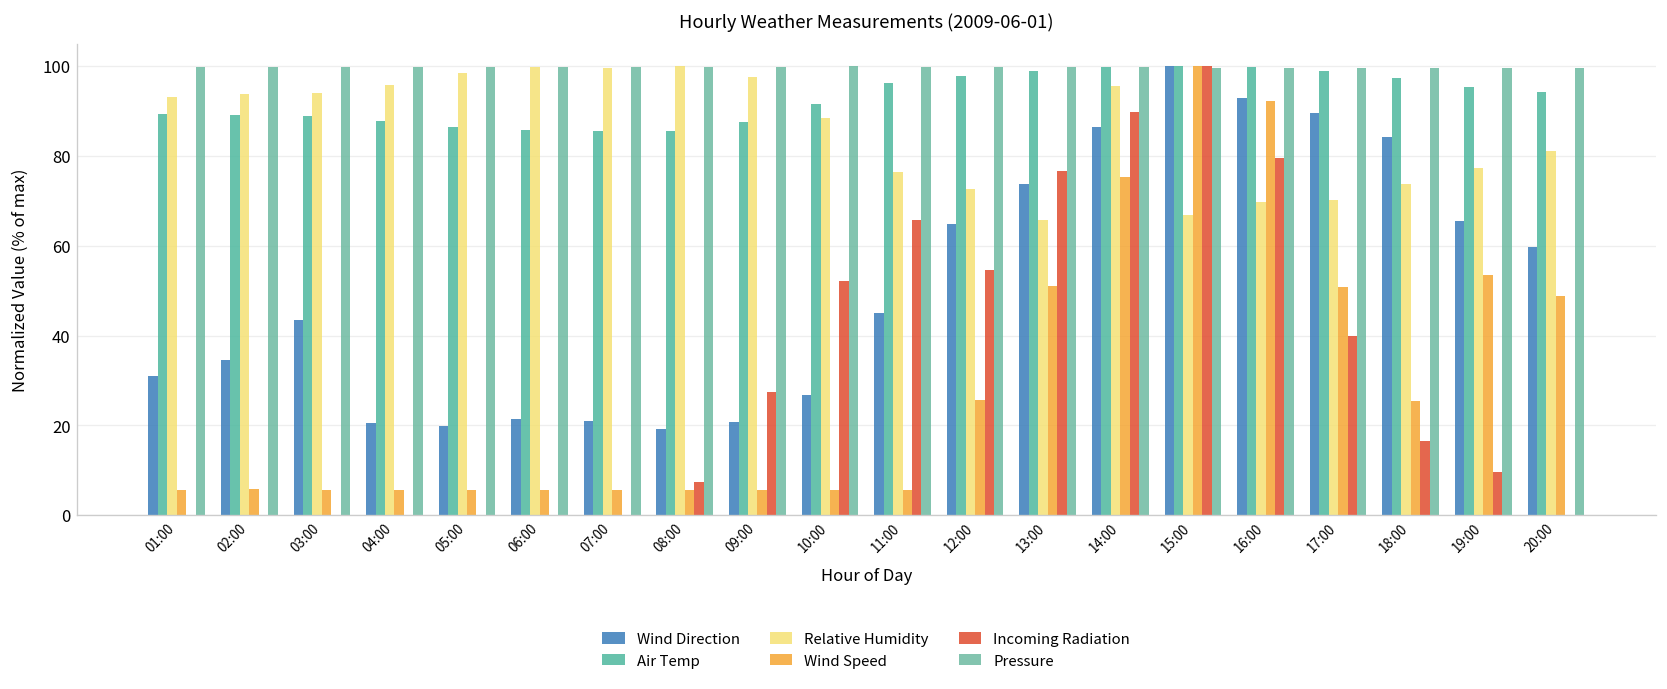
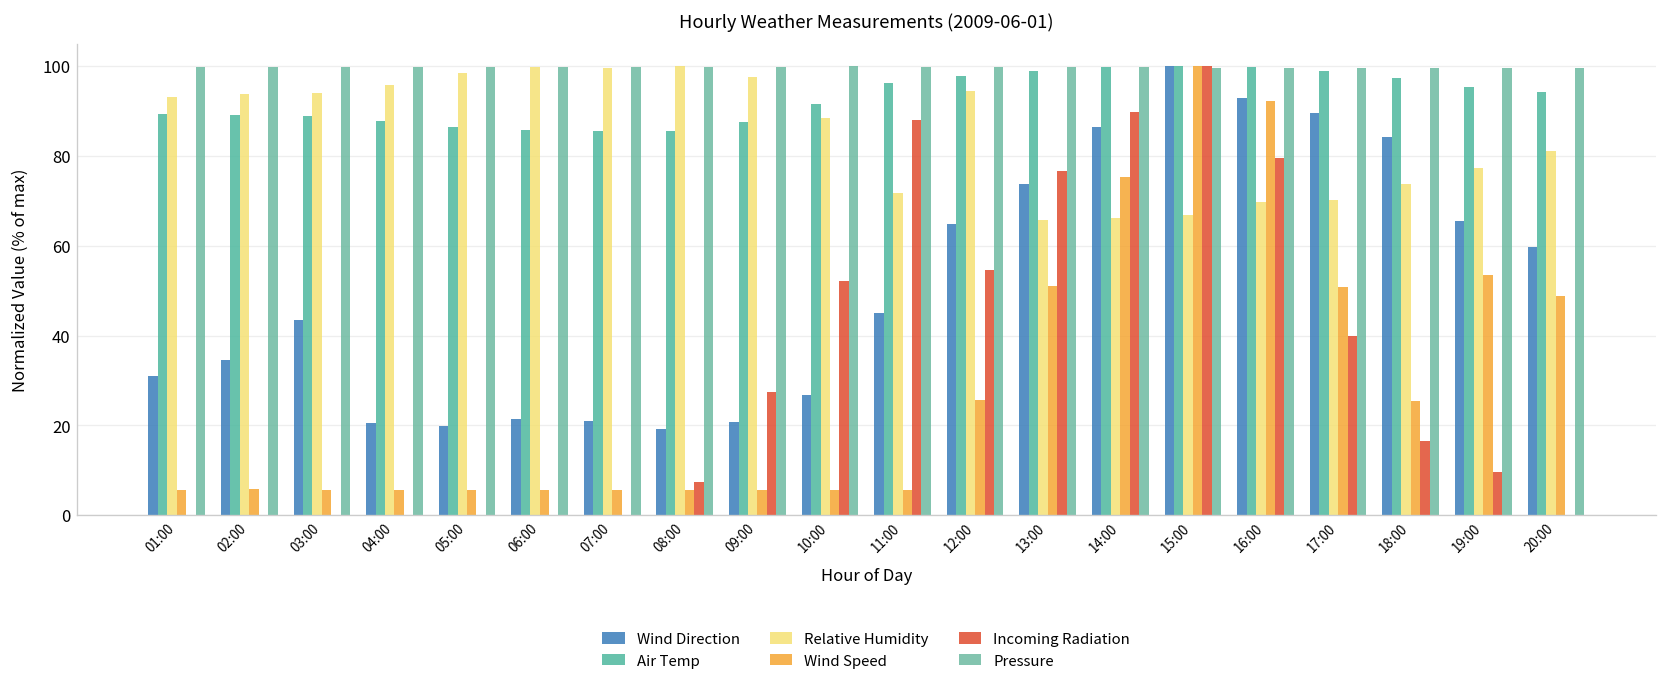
Relative Humidity, 11:00: 77 -> 72
Incoming Radiation, 11:00: 66 -> 88
Relative Humidity, 12:00: 73 -> 94
Relative Humidity, 14:00: 96 -> 66
